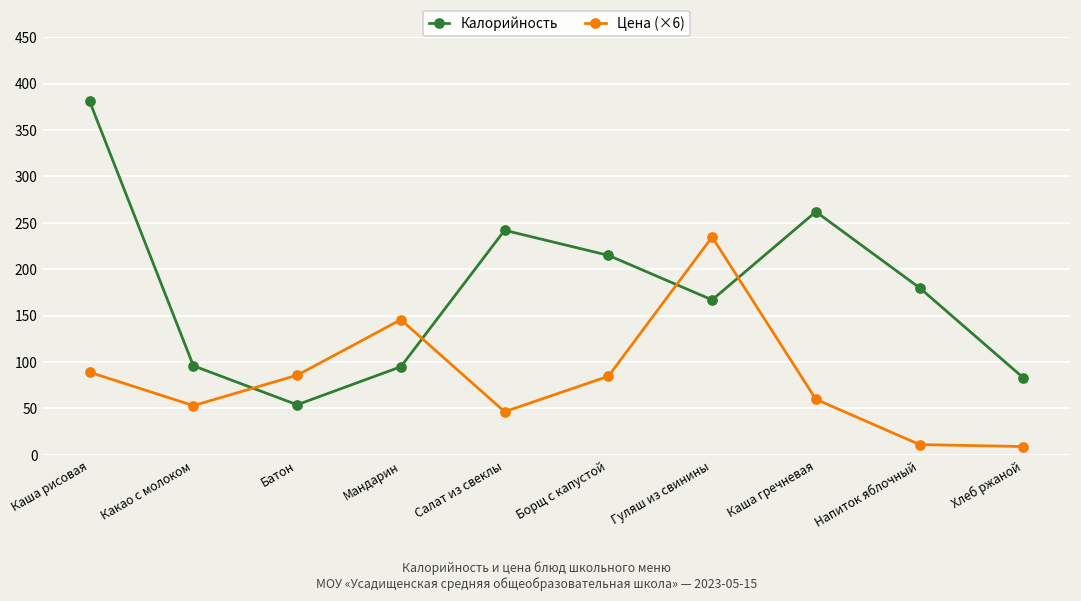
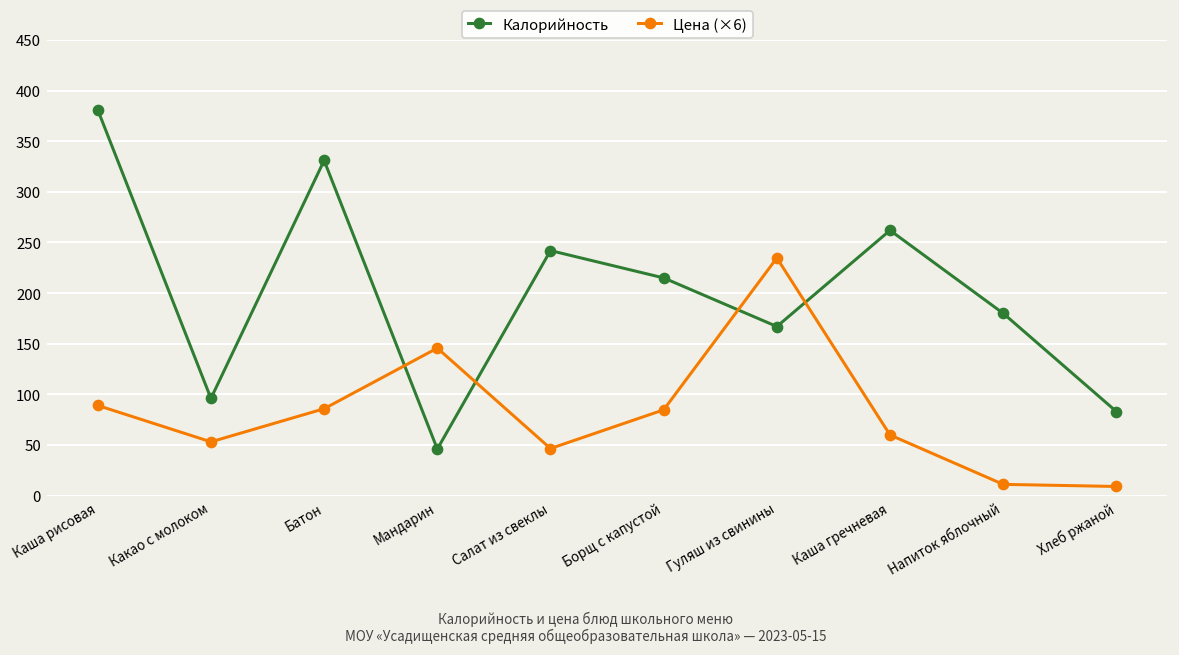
Калорийность, Батон: 50 -> 330
Калорийность, Мандарин: 100 -> 50
